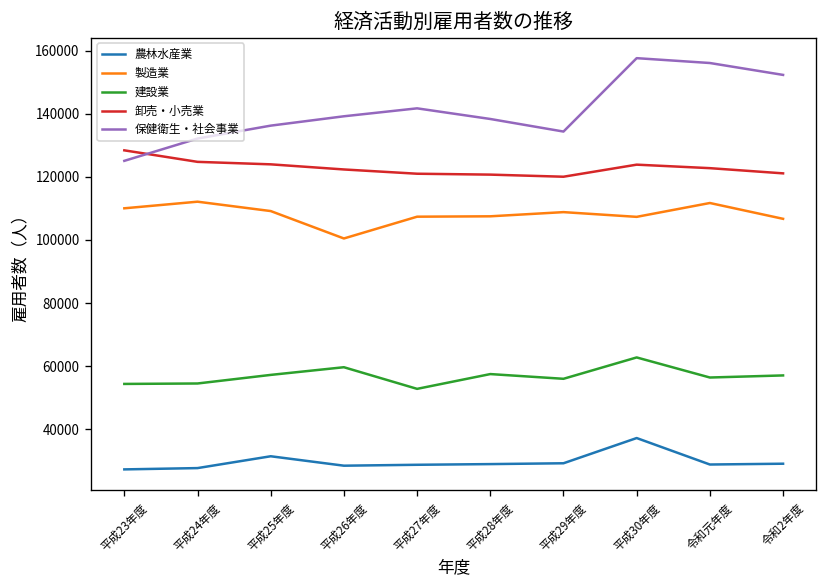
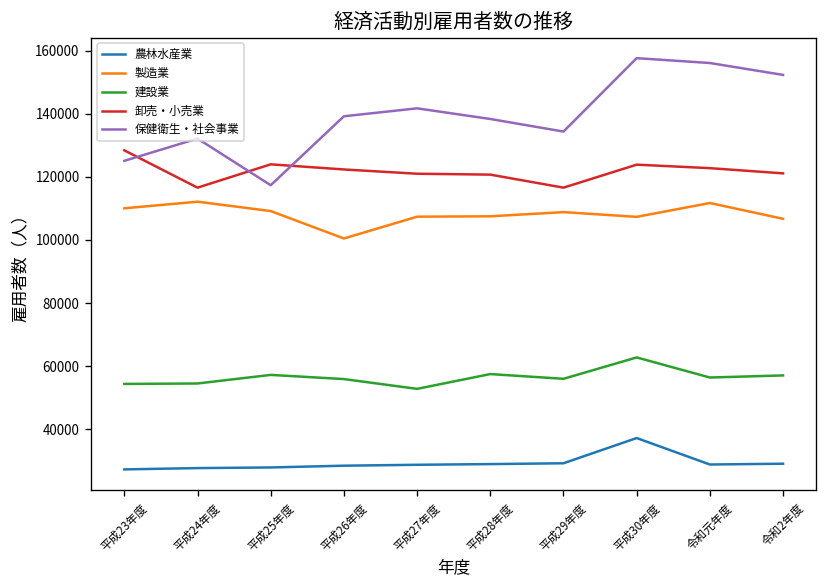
卸売・小売業, 平成24年度: 125000 -> 117000
農林水産業, 平成25年度: 32000 -> 28000
保健衛生・社会事業, 平成25年度: 136000 -> 117000
建設業, 平成26年度: 60000 -> 56000
卸売・小売業, 平成29年度: 120000 -> 117000
